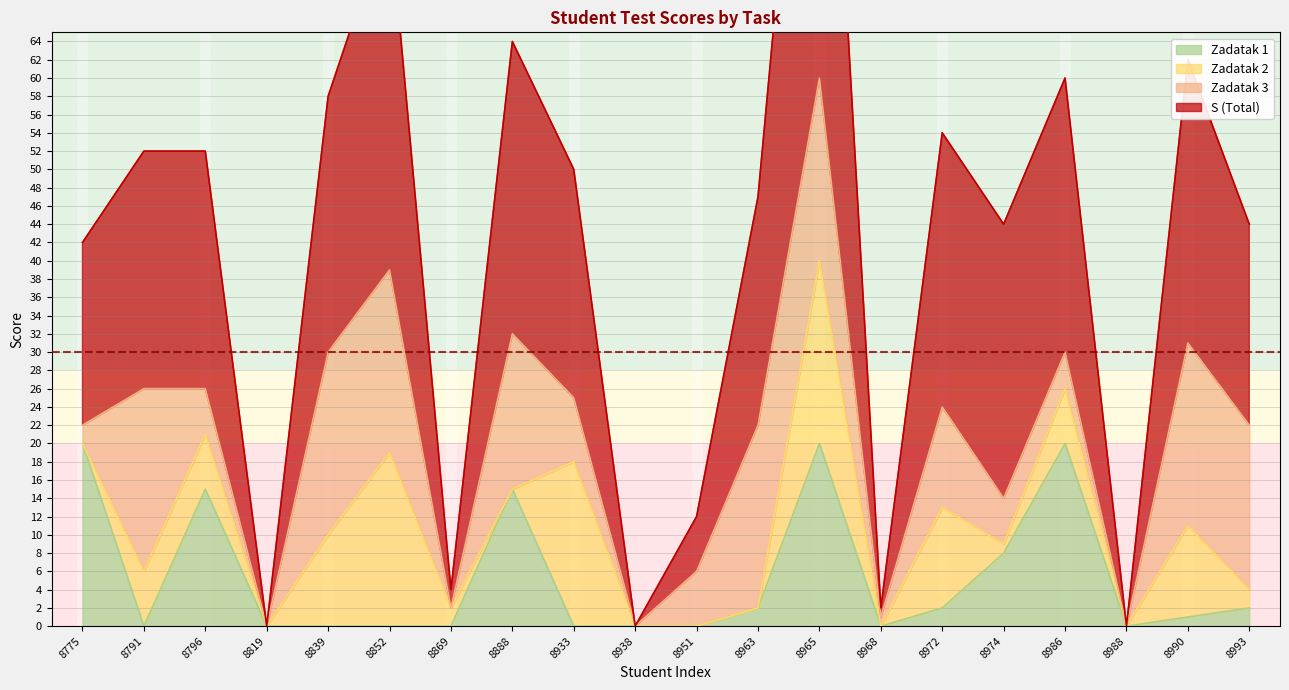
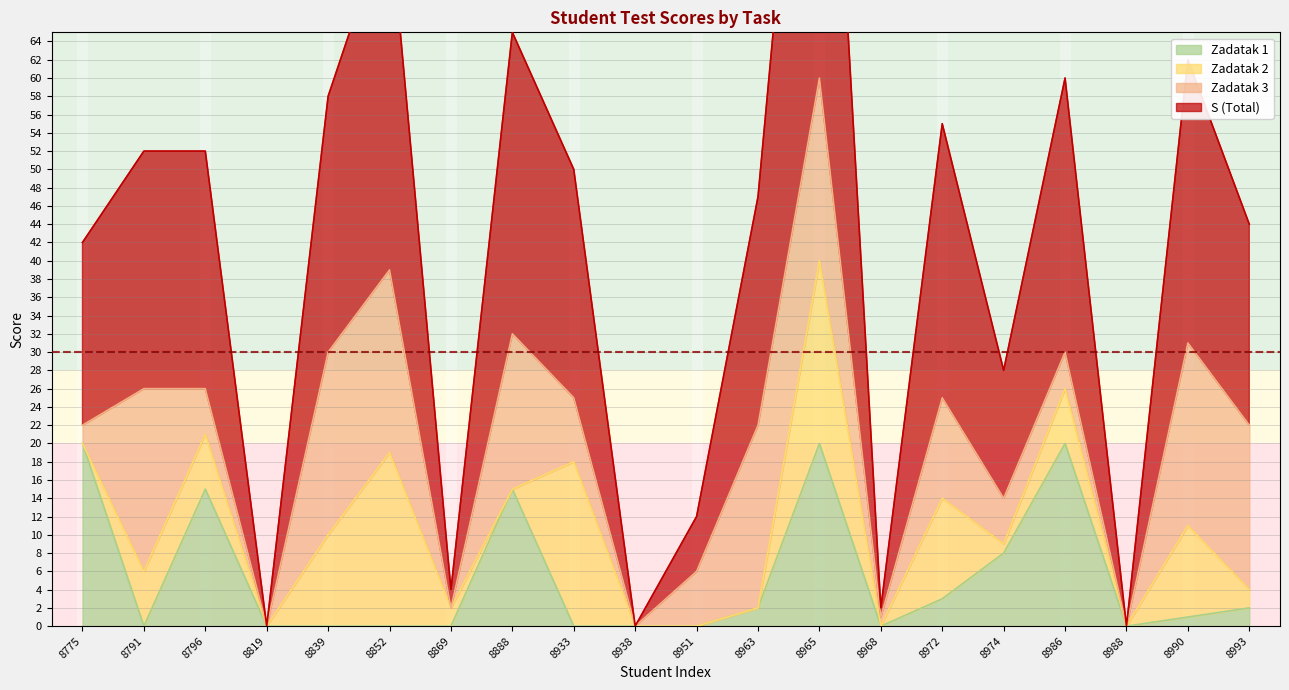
S (Total), 8888: 32 -> 33
Zadatak 1, 8972: 2 -> 3
S (Total), 8974: 30 -> 14
